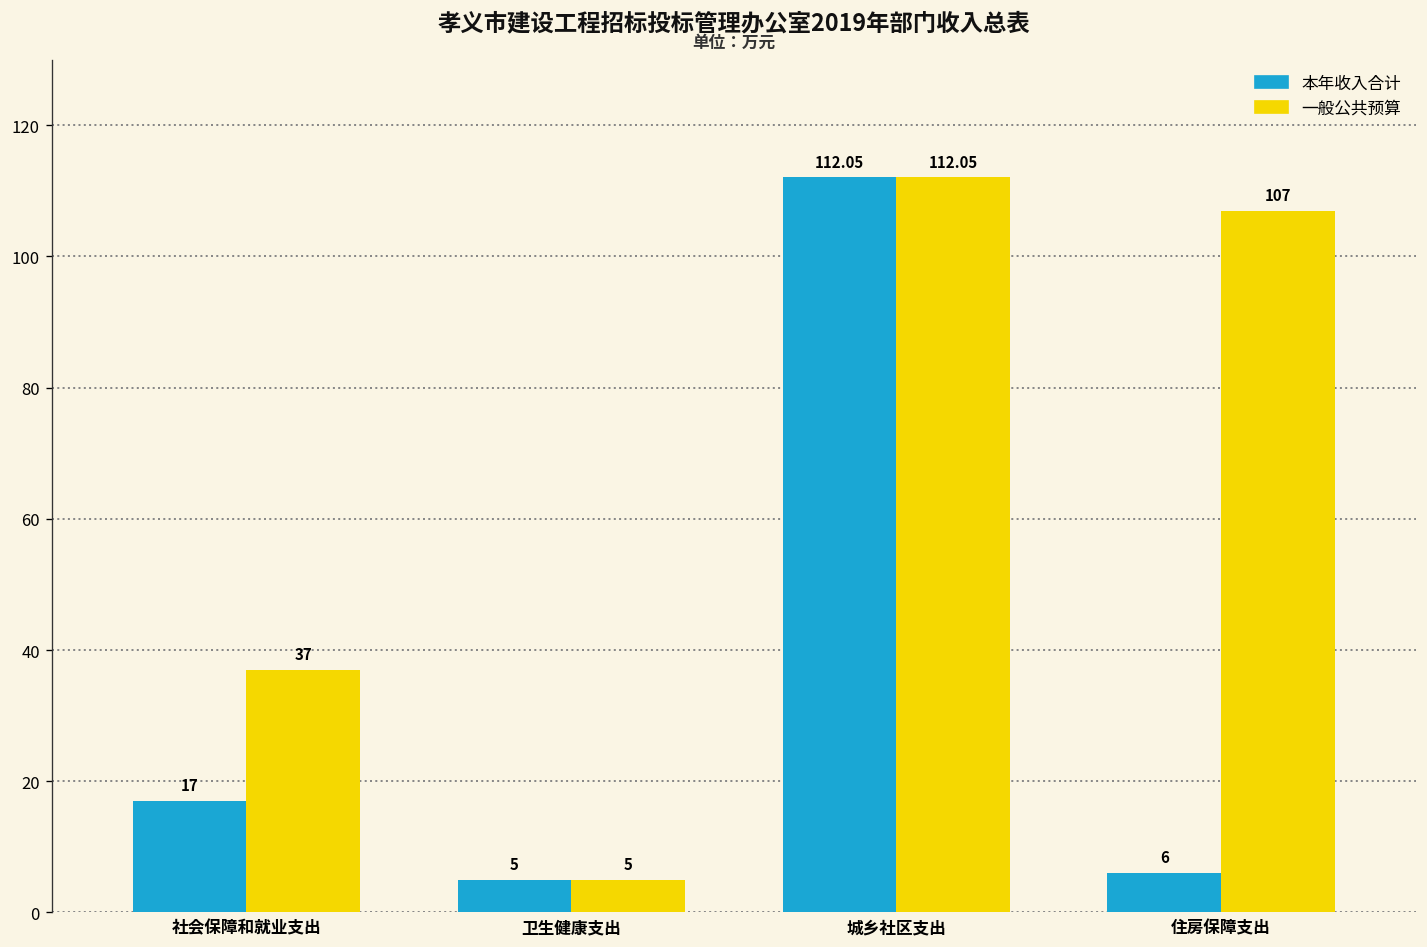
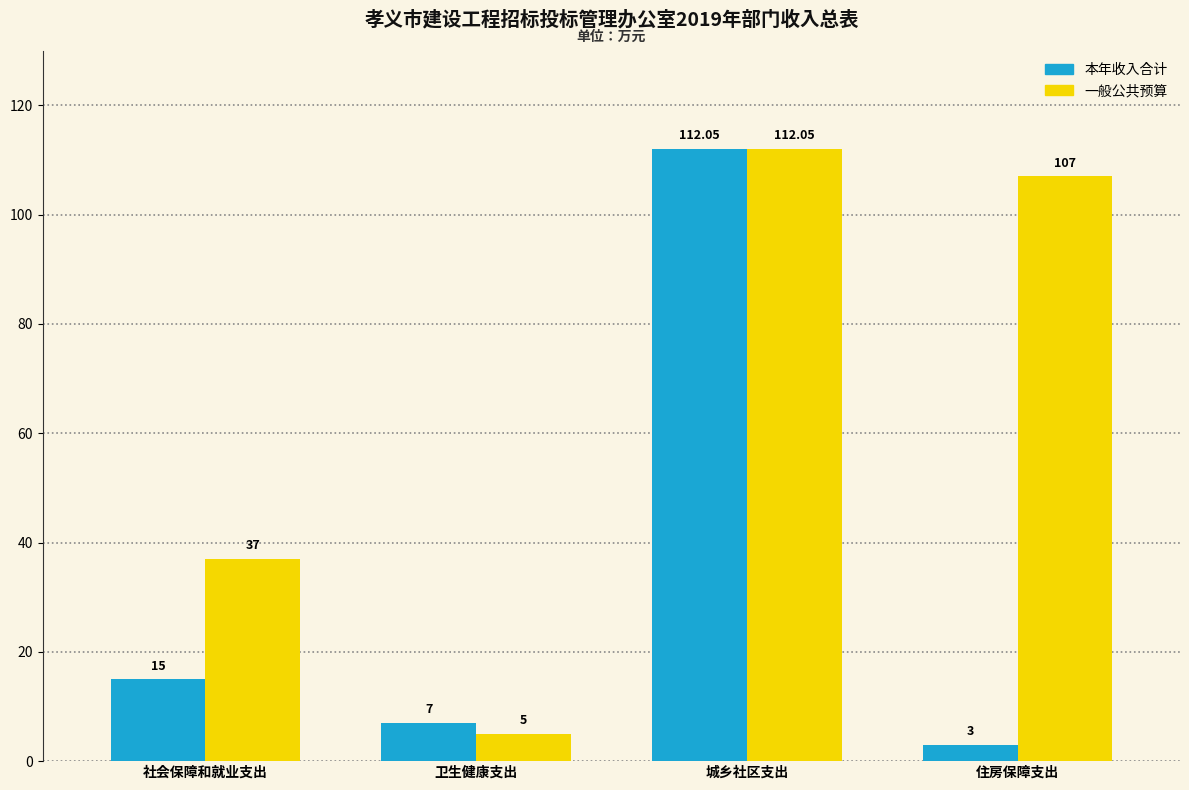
本年收入合计, 社会保障和就业支出: 17 -> 15
本年收入合计, 卫生健康支出: 5 -> 7
本年收入合计, 住房保障支出: 6 -> 3
